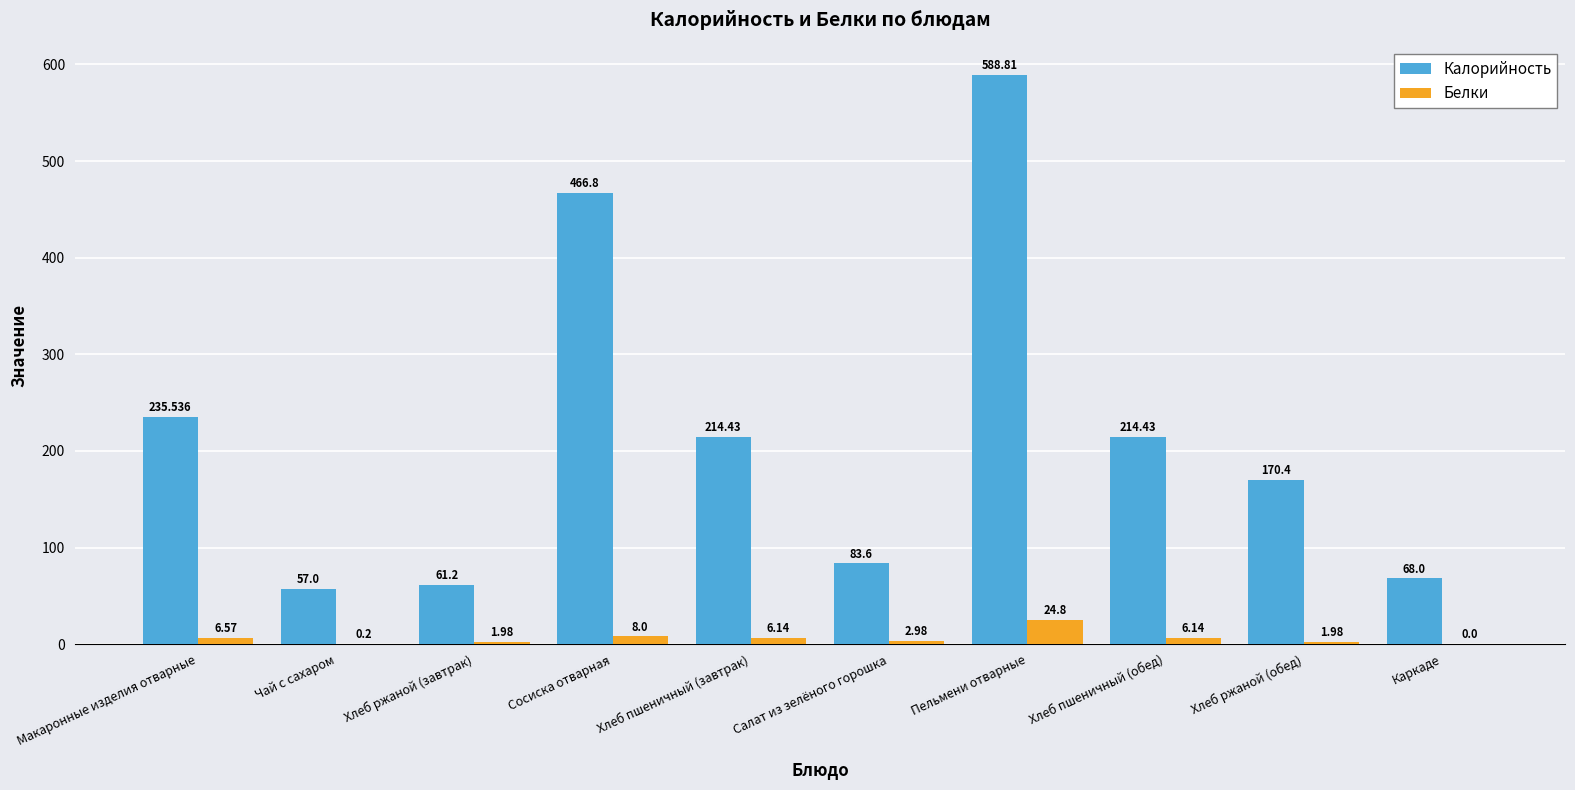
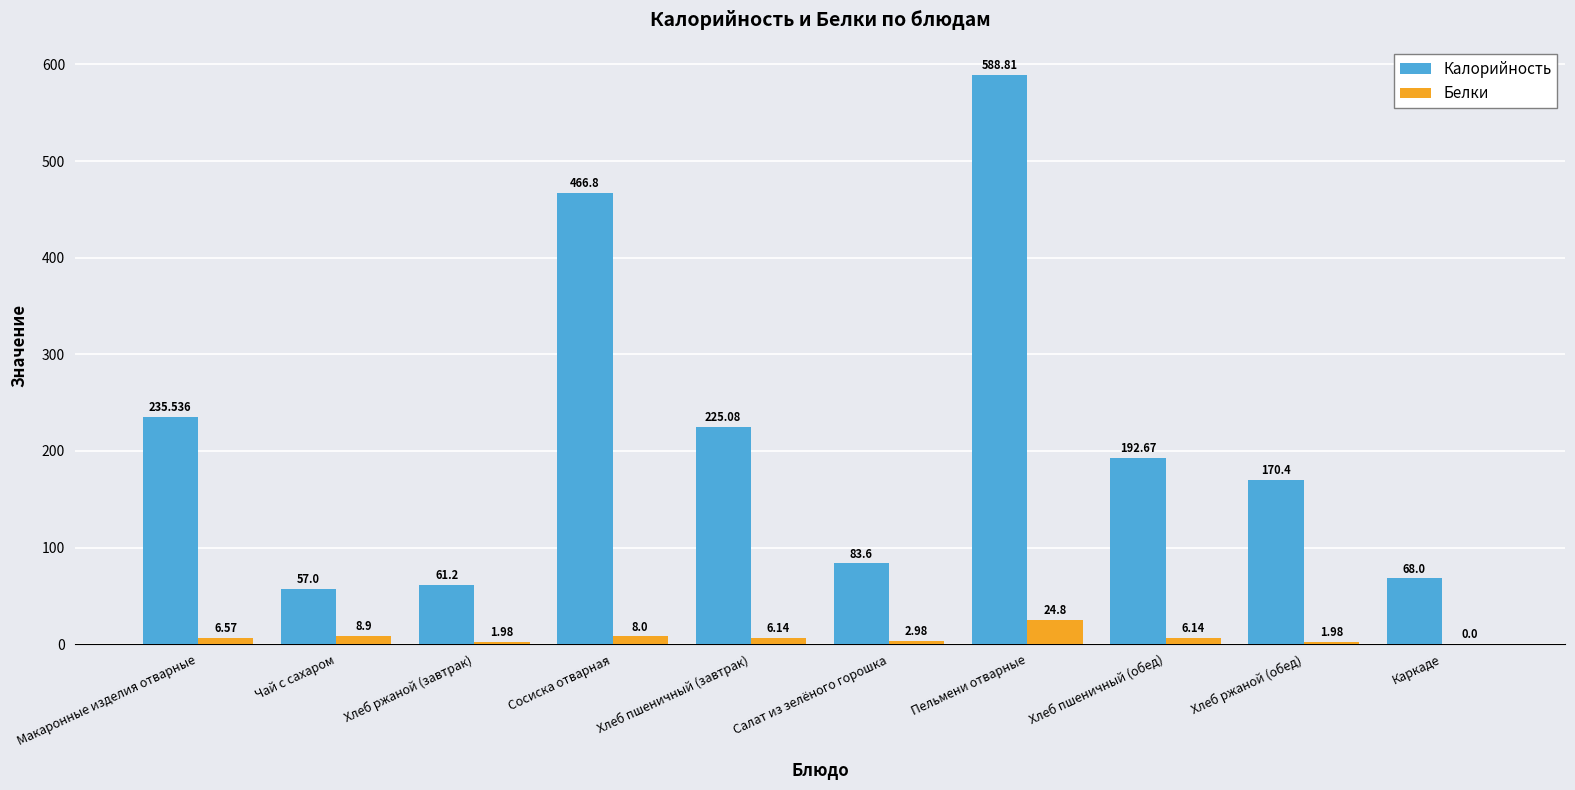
Белки, Чай с сахаром: 0.2 -> 8.9
Калорийность, Хлеб пшеничный (завтрак): 214.43 -> 225.08
Калорийность, Хлеб пшеничный (обед): 214.43 -> 192.67
